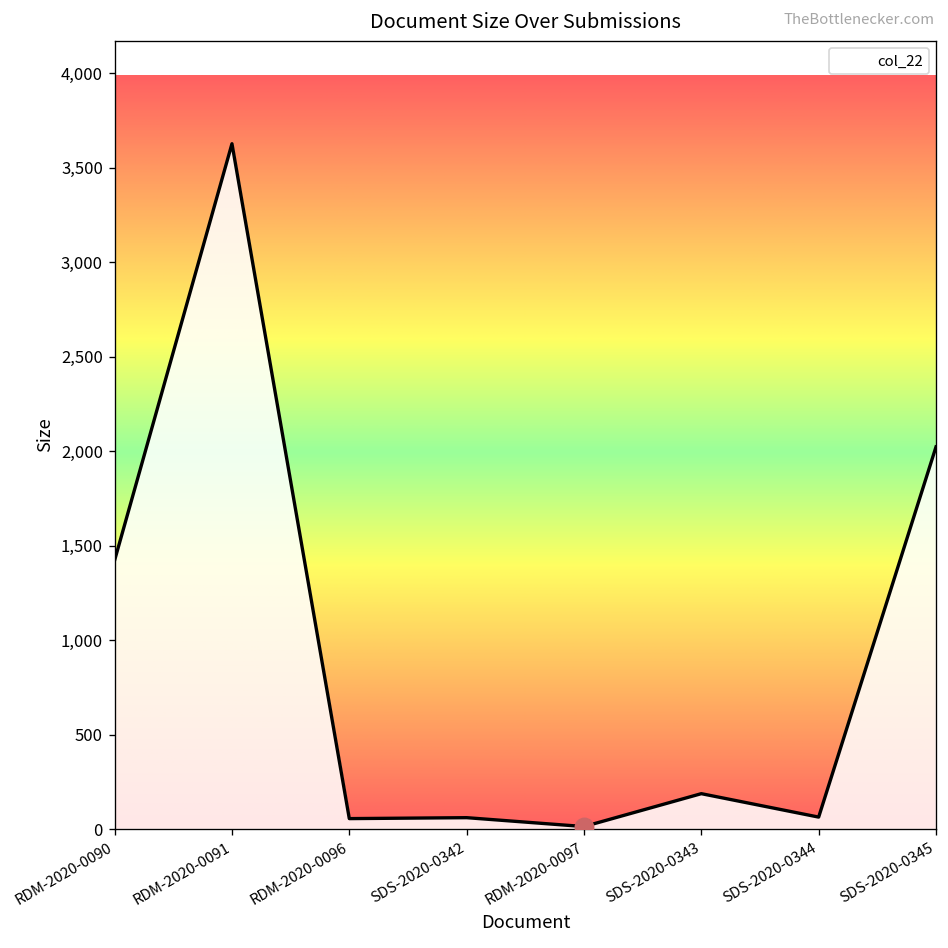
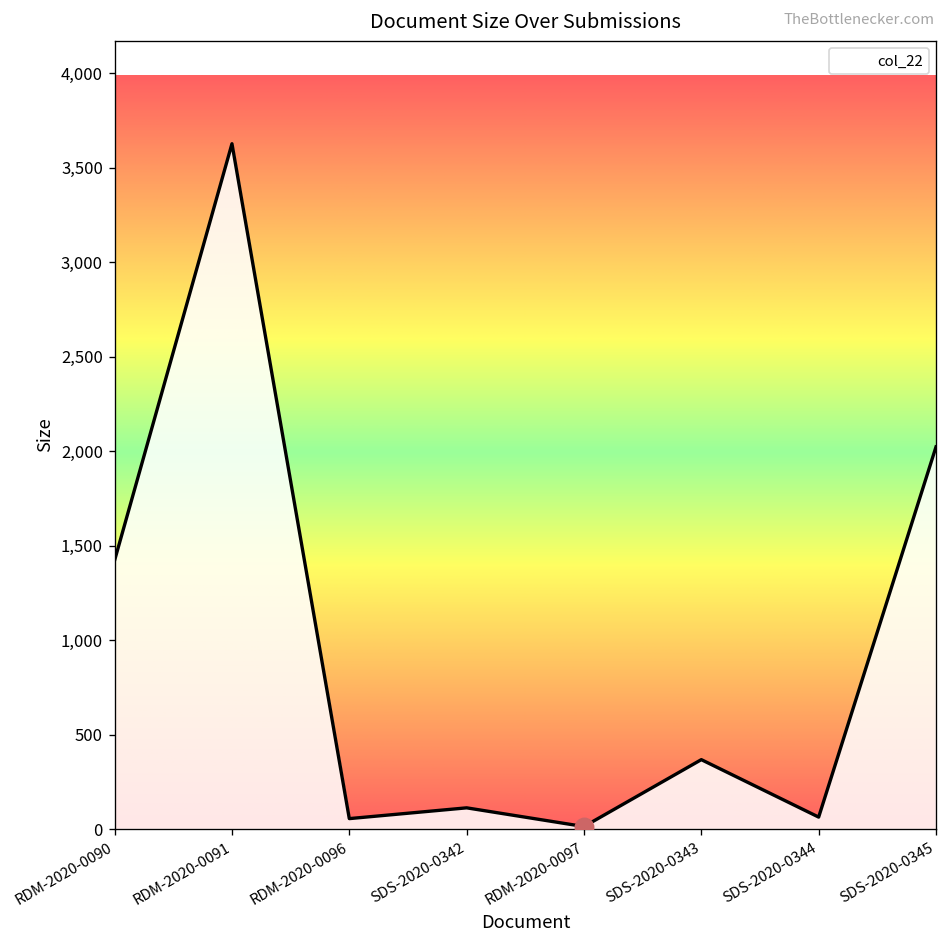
col_22, SDS-2020-0342: 60 -> 110
col_22, SDS-2020-0343: 190 -> 370
